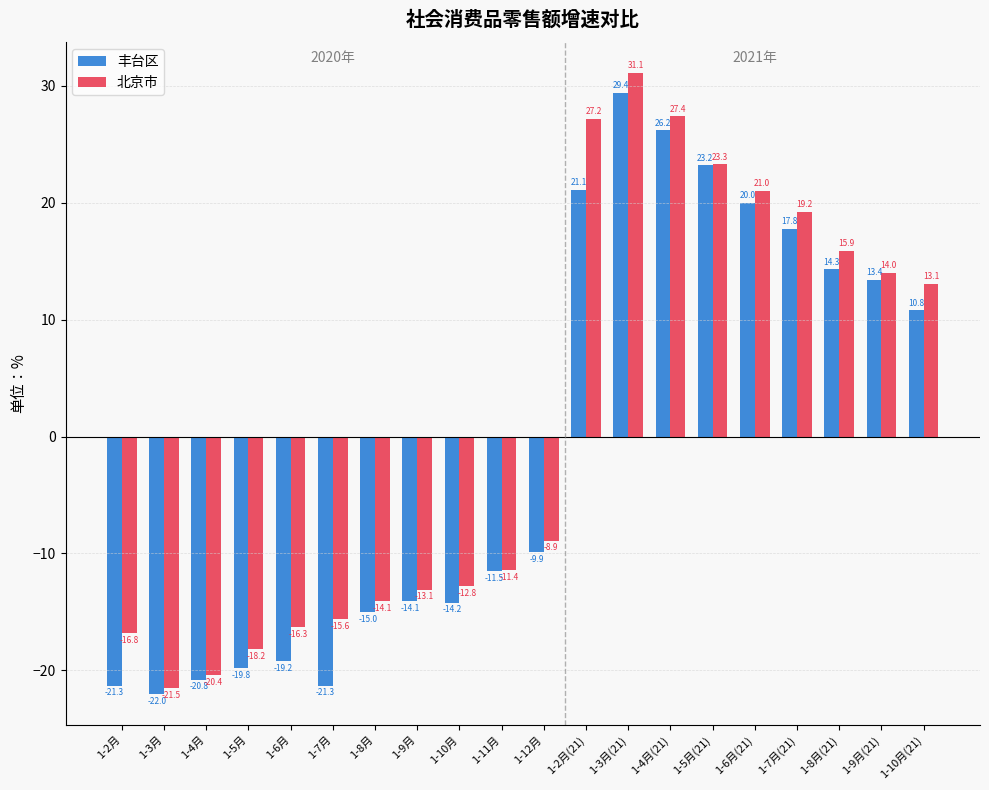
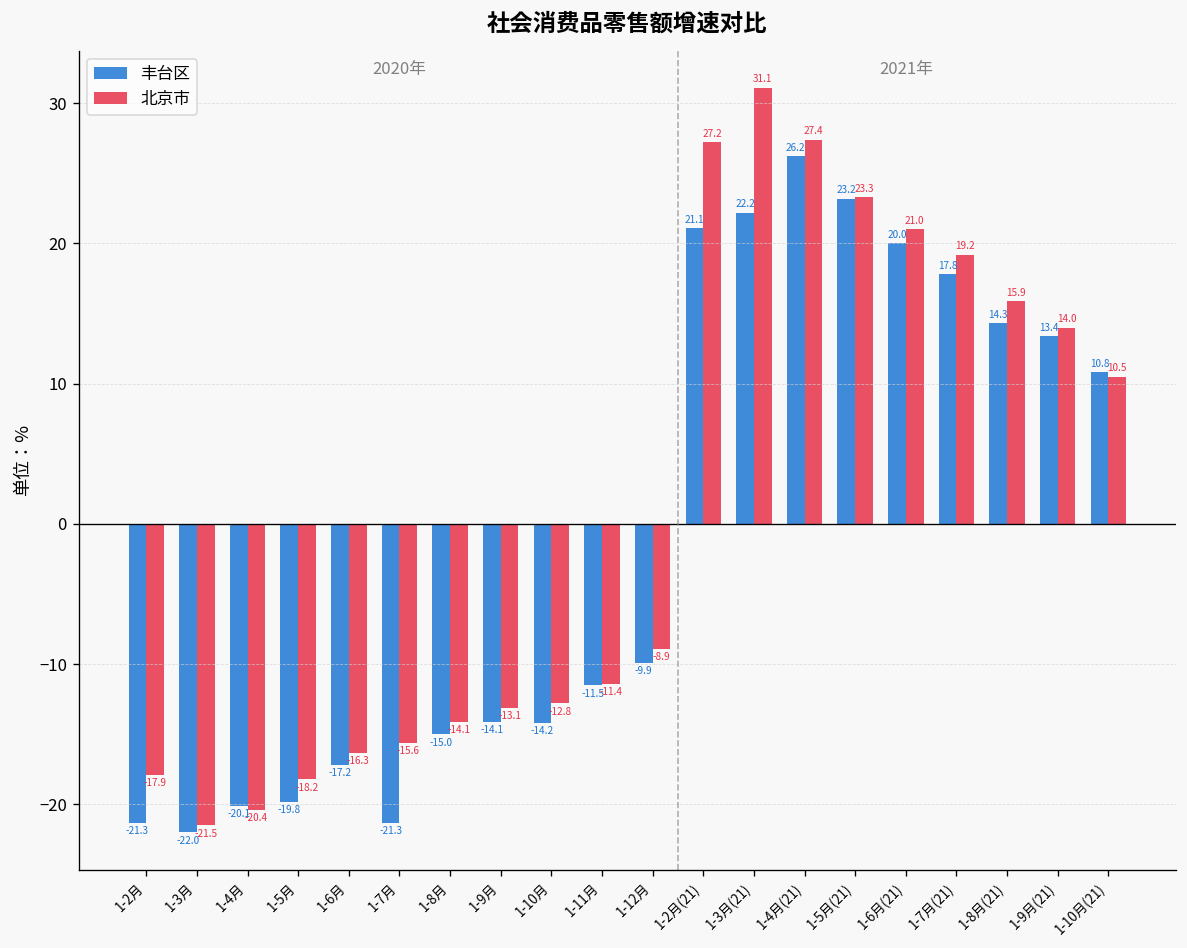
北京市, 1-2月: -16.8 -> -17.9
丰台区, 1-4月: -20.8 -> -20.1
丰台区, 1-6月: -19.2 -> -17.2
丰台区, 1-3月(21): 29.4 -> 22.2
北京市, 1-10月(21): 13.1 -> 10.5
